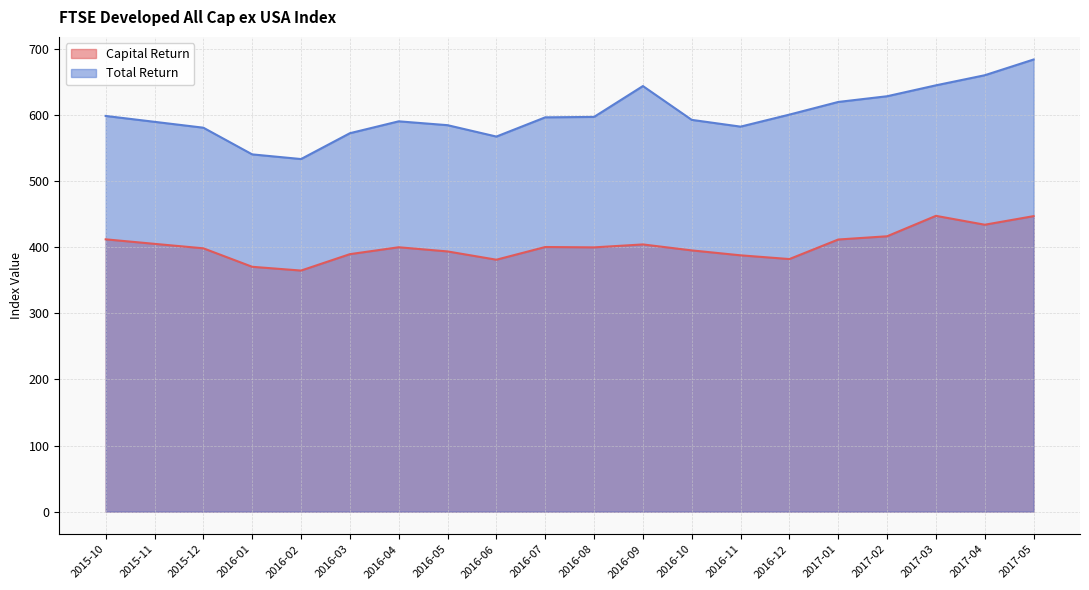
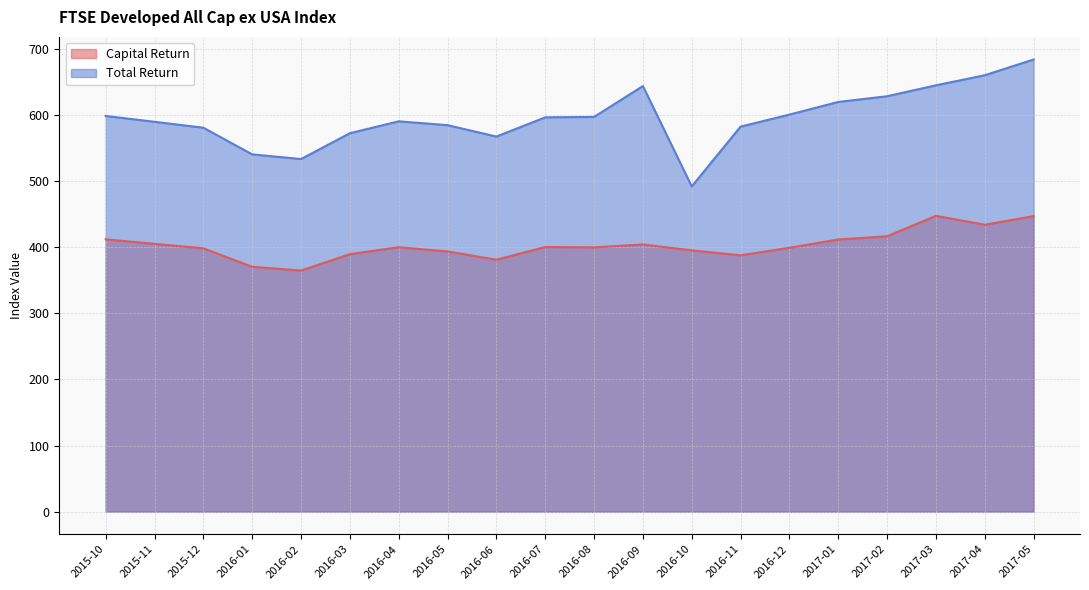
Total Return, 2016-10: 590 -> 490
Capital Return, 2016-12: 380 -> 400
